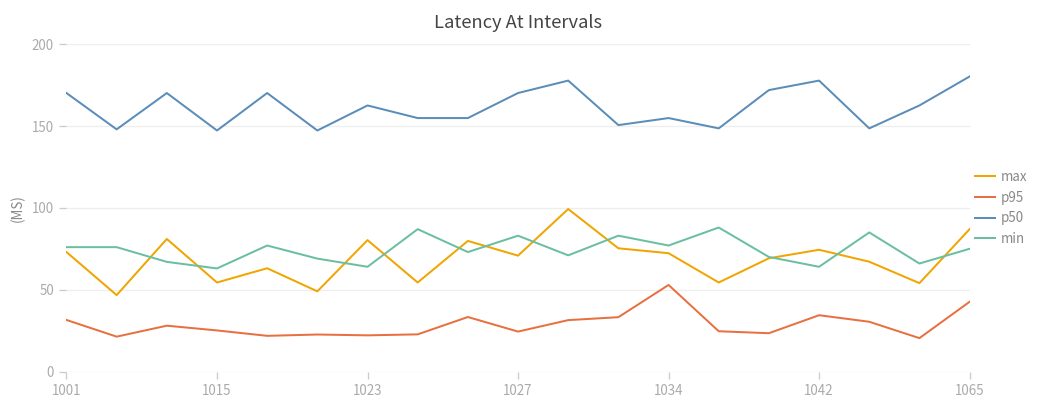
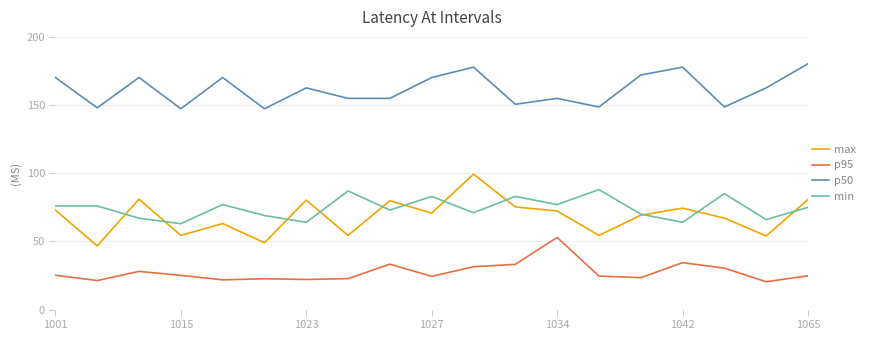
p95, 1001: 32 -> 25
max, 1065: 87 -> 81
p95, 1065: 43 -> 25
